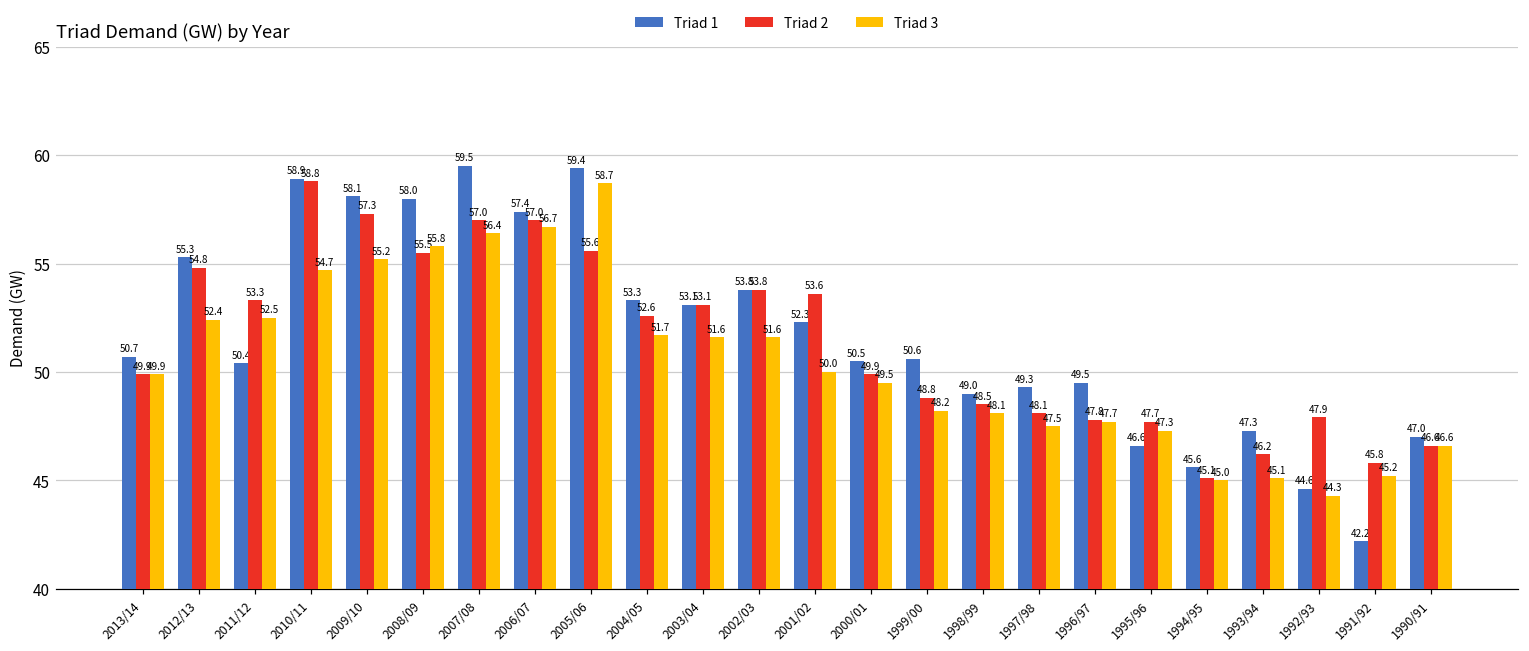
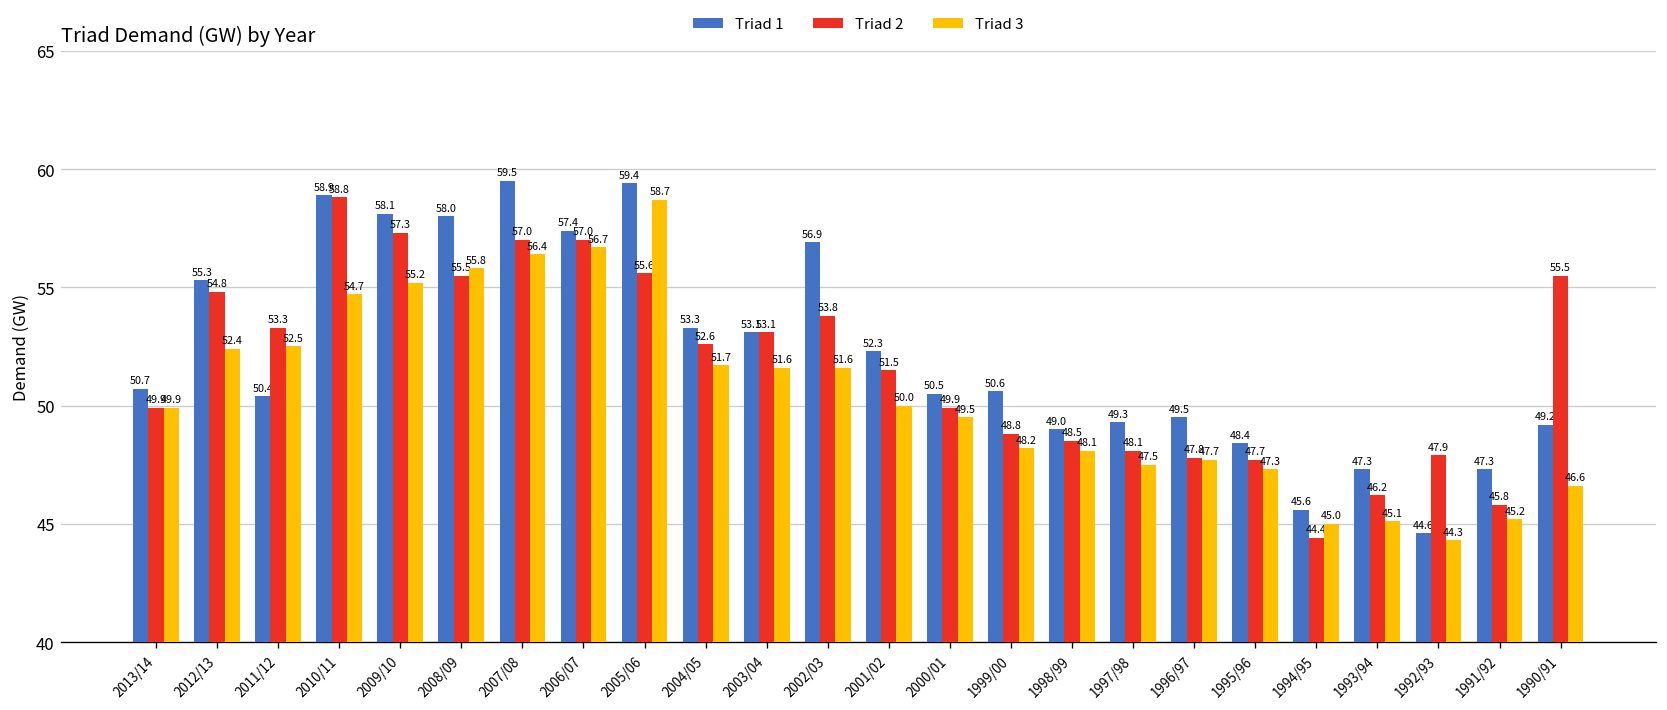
Triad 1, 2002/03: 53.8 -> 56.9
Triad 2, 2001/02: 53.6 -> 51.5
Triad 1, 1995/96: 46.6 -> 48.4
Triad 2, 1994/95: 45.1 -> 44.4
Triad 1, 1991/92: 42.2 -> 47.3
Triad 1, 1990/91: 47.0 -> 49.2
Triad 2, 1990/91: 46.6 -> 55.5
